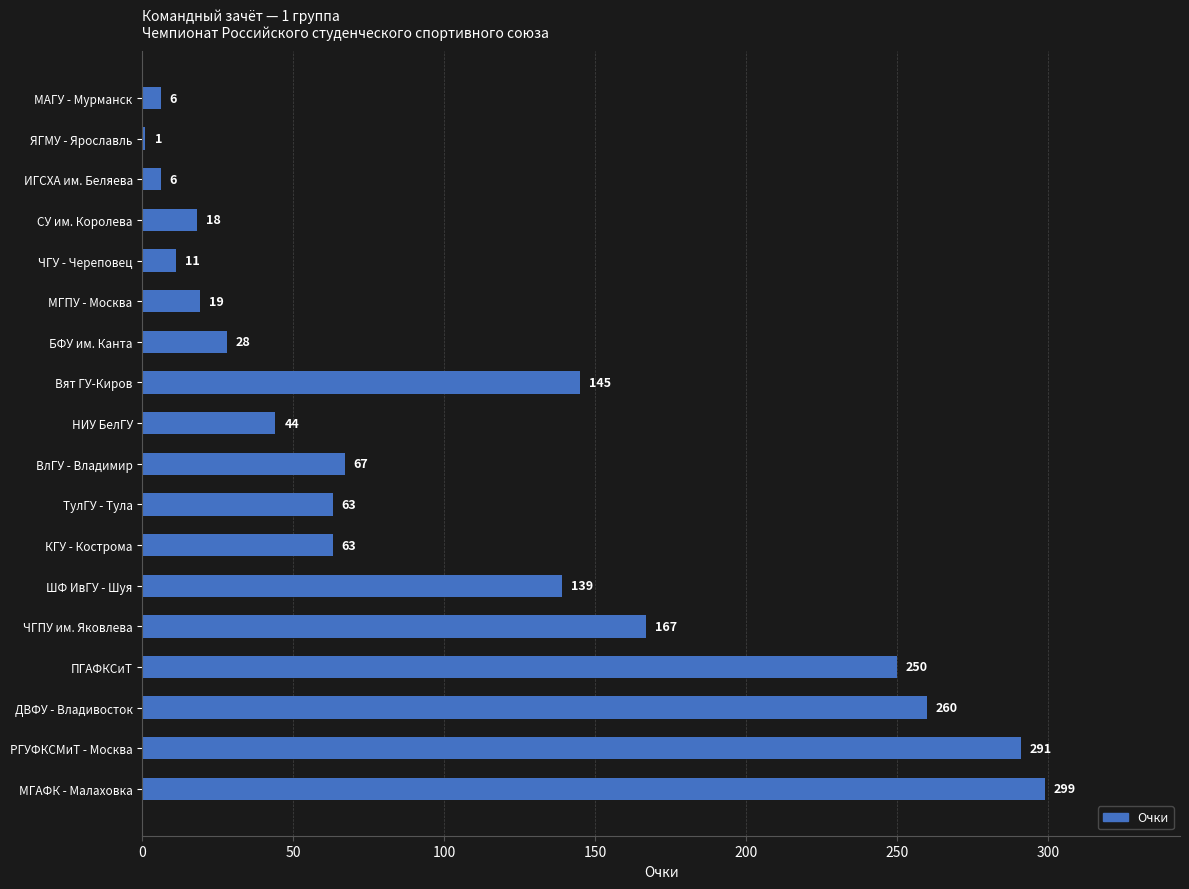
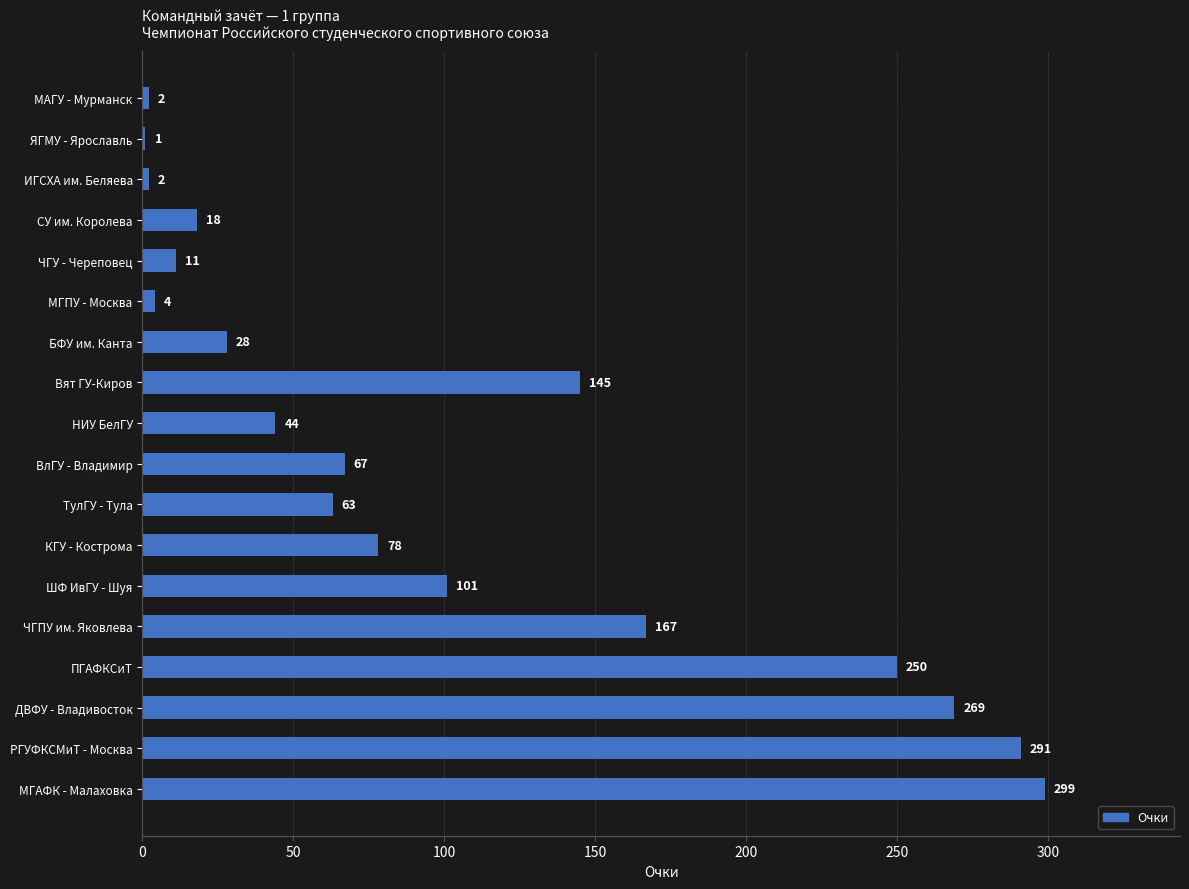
МАГУ - Мурманск: 6 -> 2
ИГСХА им. Беляева: 6 -> 2
МГПУ - Москва: 19 -> 4
КГУ - Кострома: 63 -> 78
ШФ ИвГУ - Шуя: 139 -> 101
ДВФУ - Владивосток: 260 -> 269
